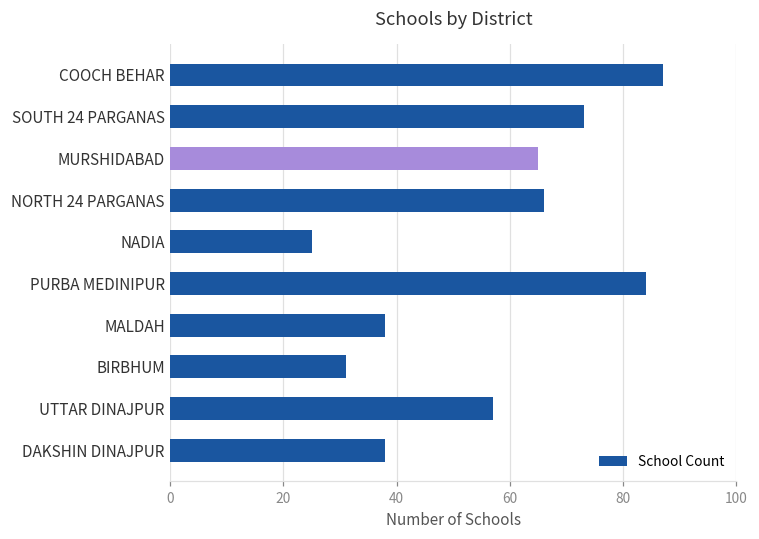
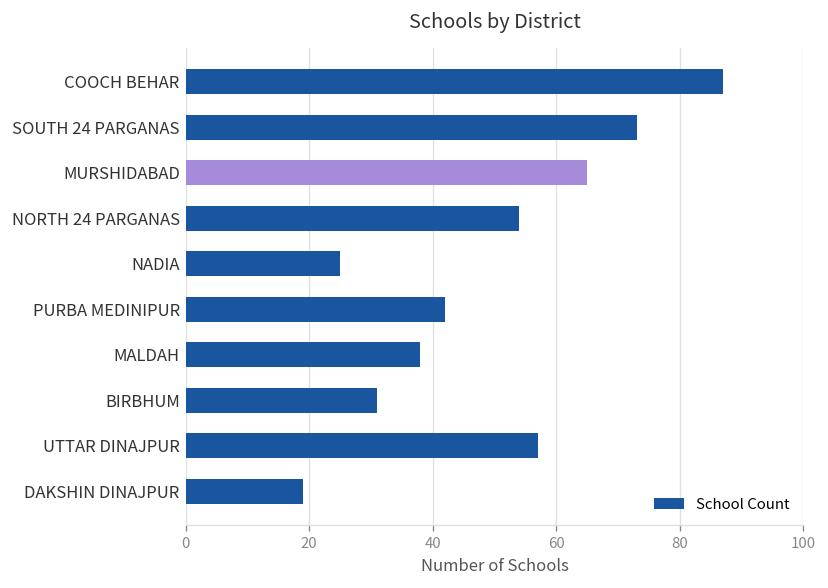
NORTH 24 PARGANAS: 66 -> 54
PURBA MEDINIPUR: 84 -> 42
DAKSHIN DINAJPUR: 38 -> 19
